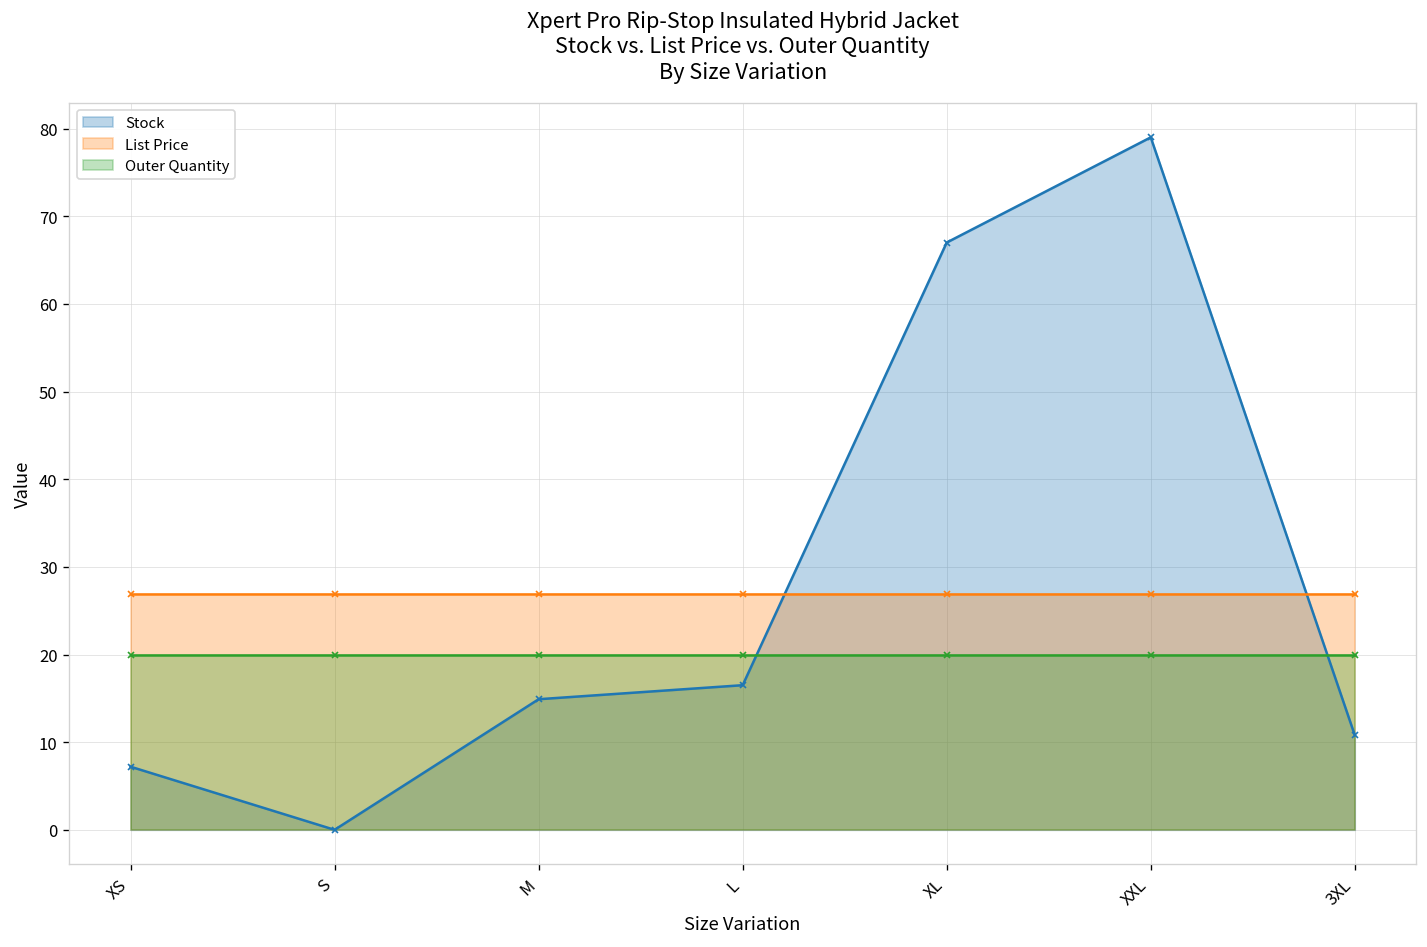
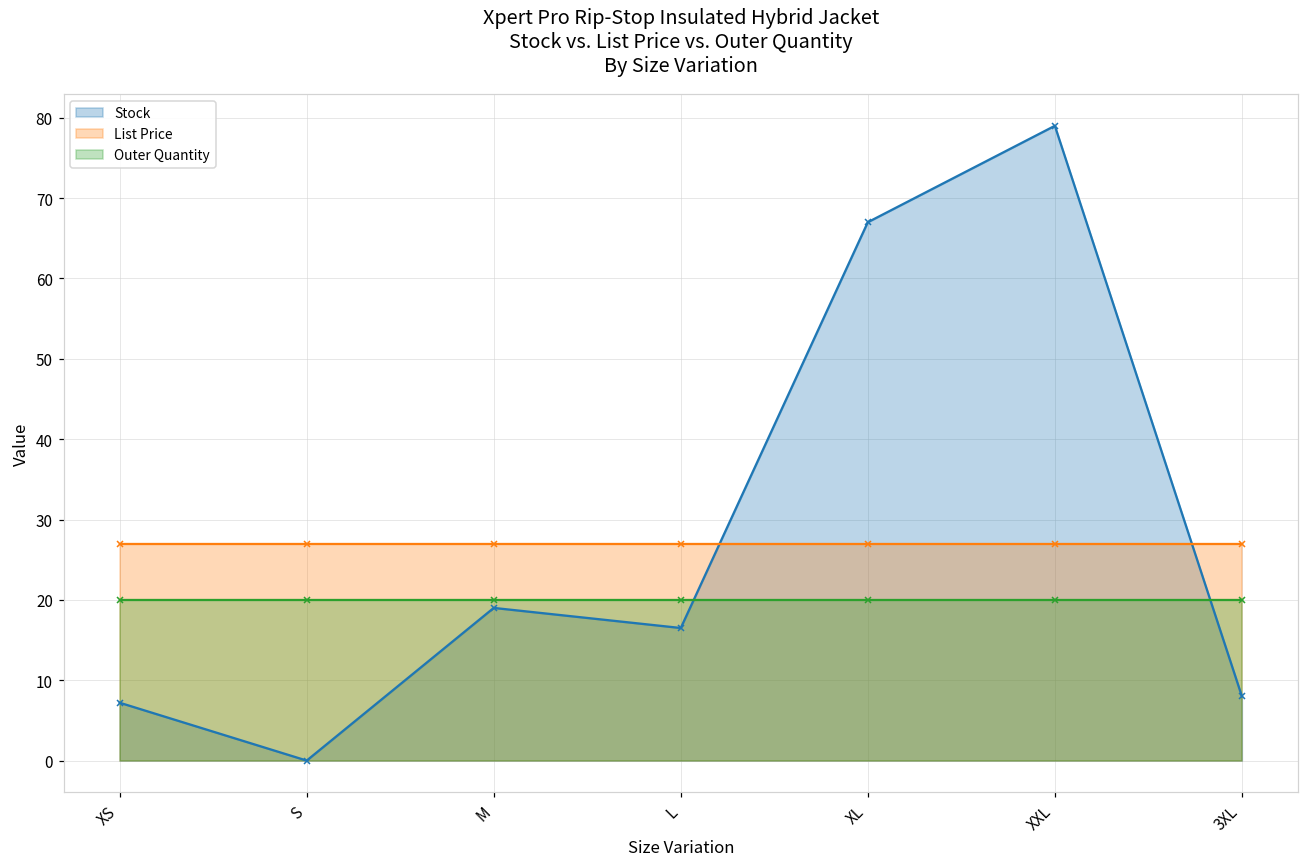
Stock, M: 15 -> 19
Stock, 3XL: 11 -> 8
